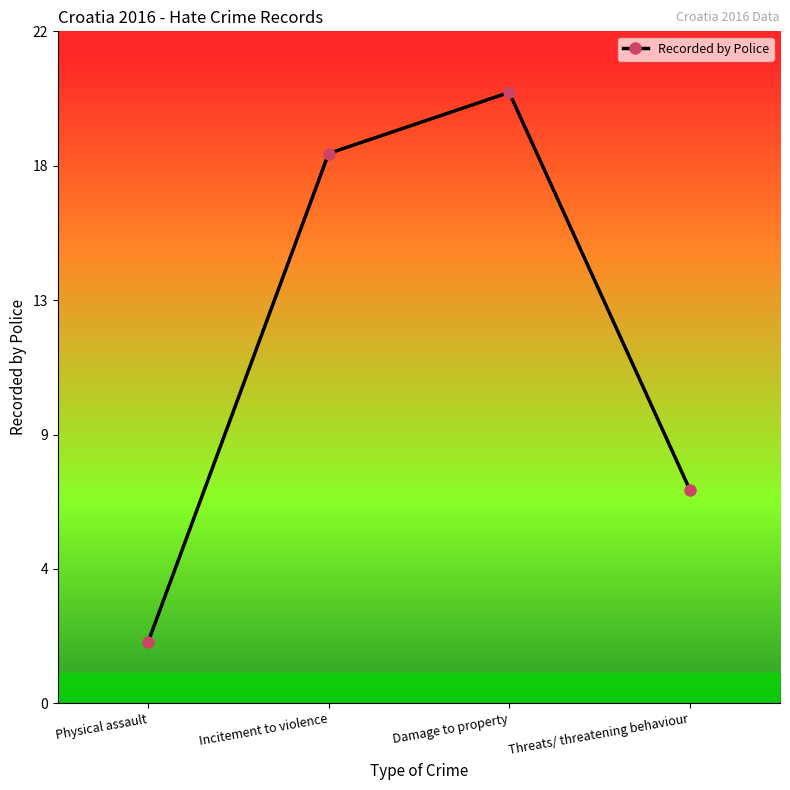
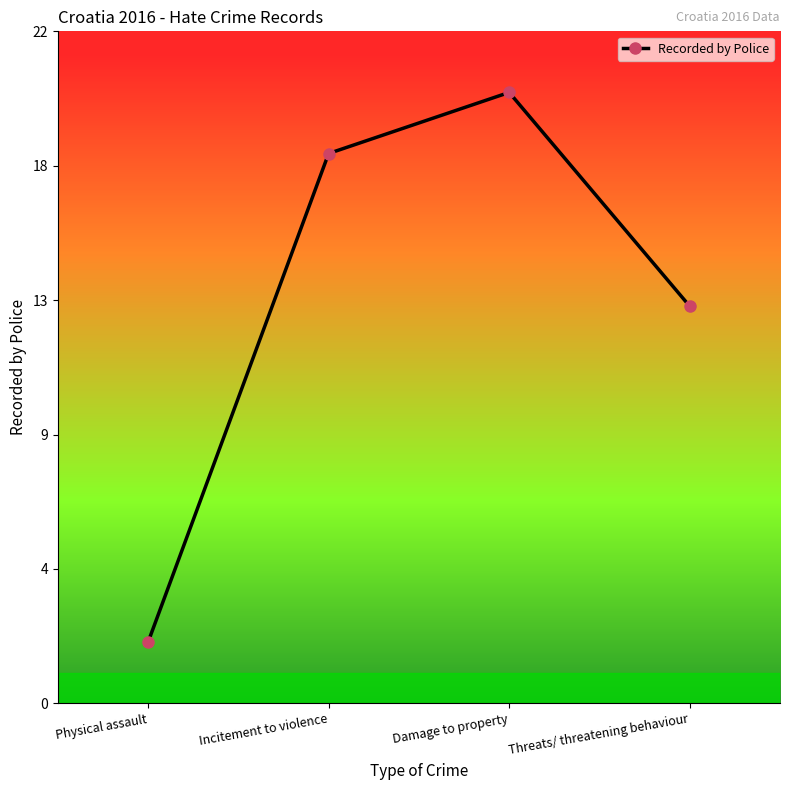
Threats/ threatening behaviour: 7 -> 13
